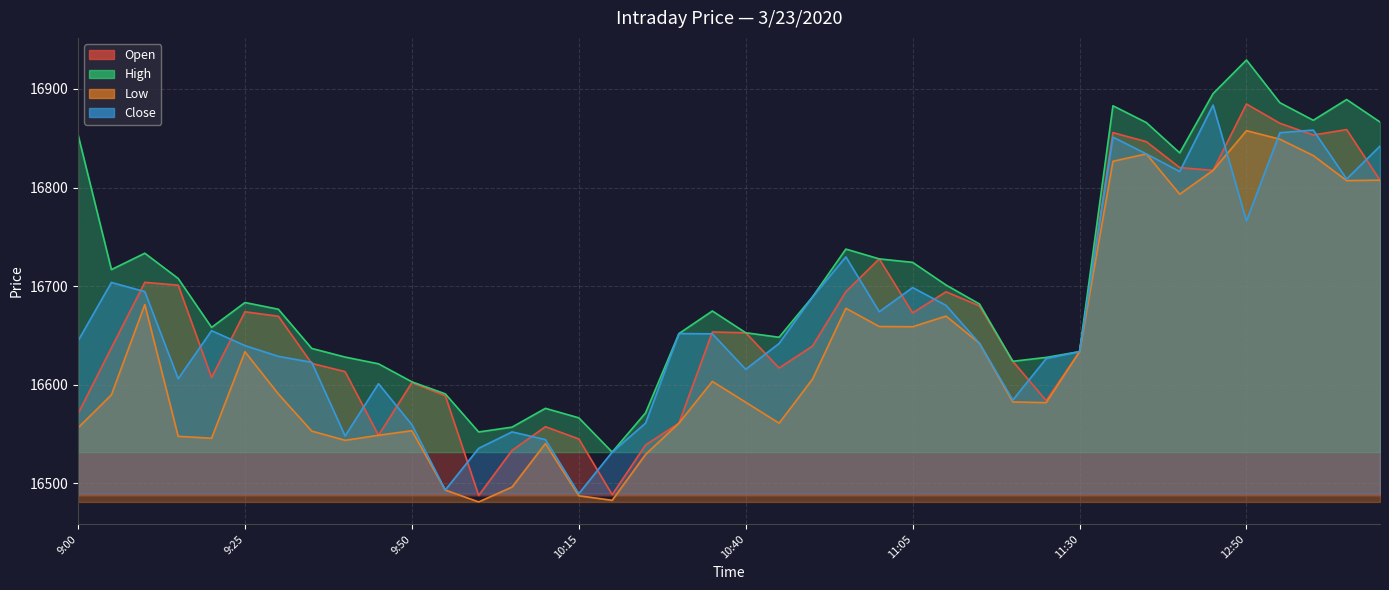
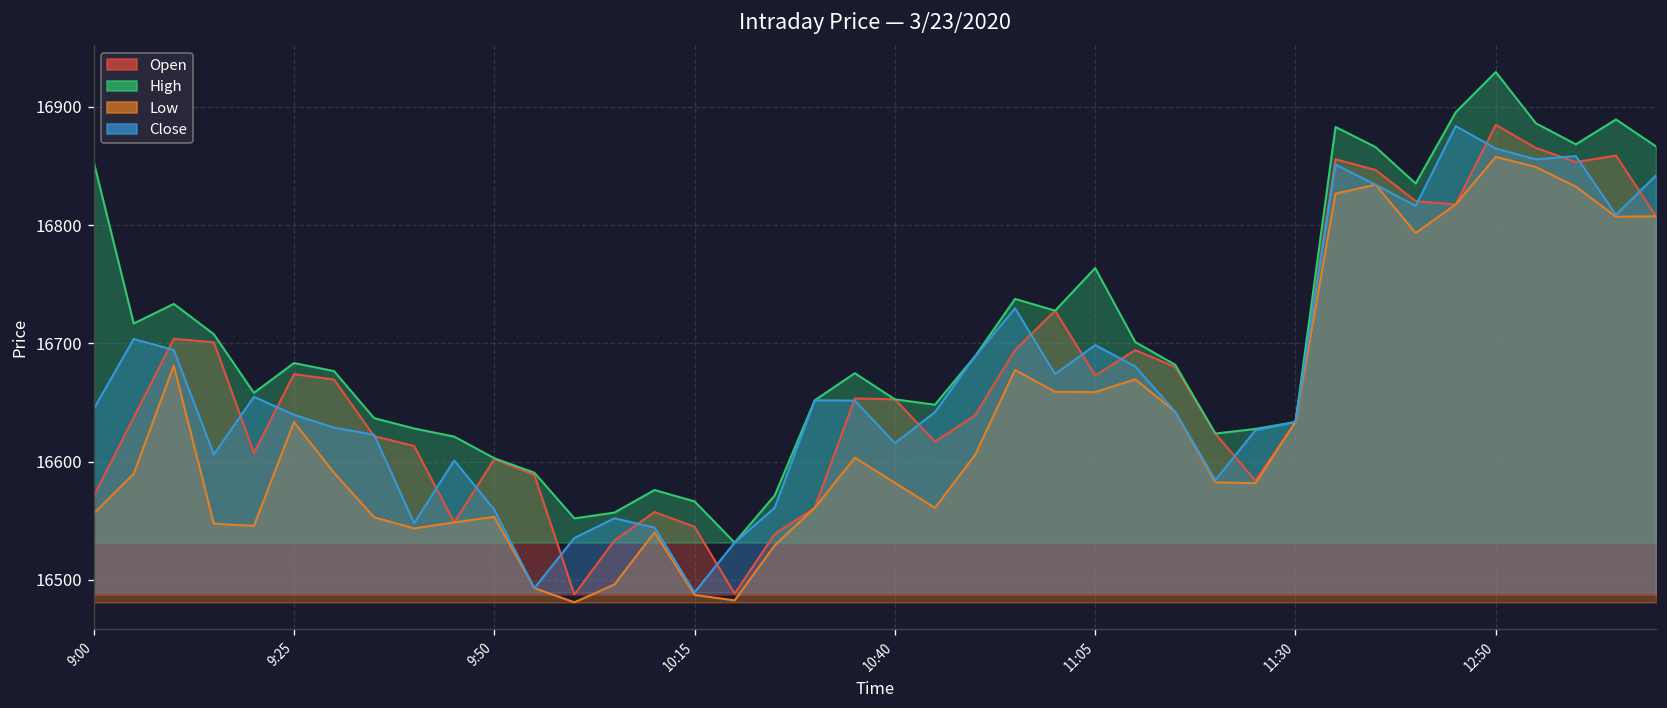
High, 11:05: 16720 -> 16760
Close, 12:50: 16770 -> 16860
